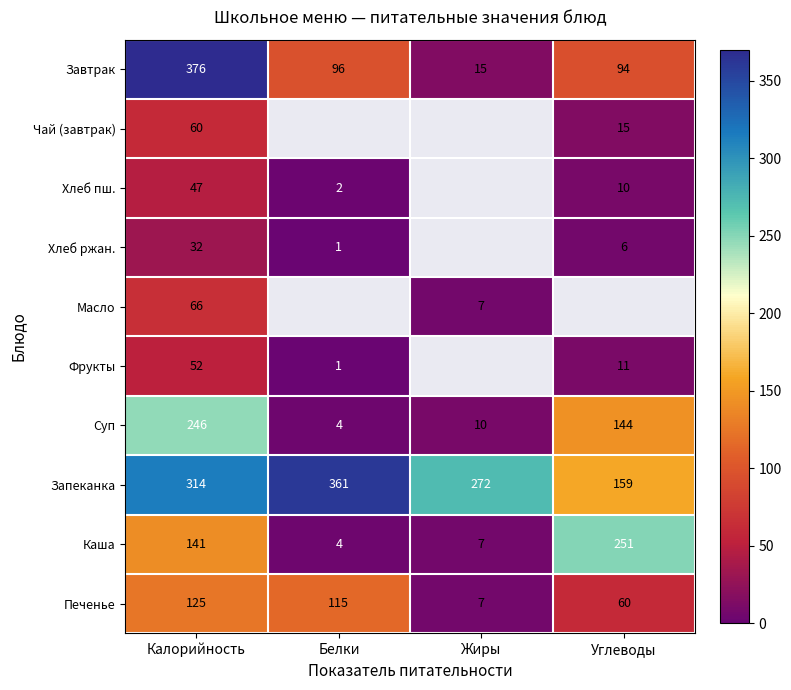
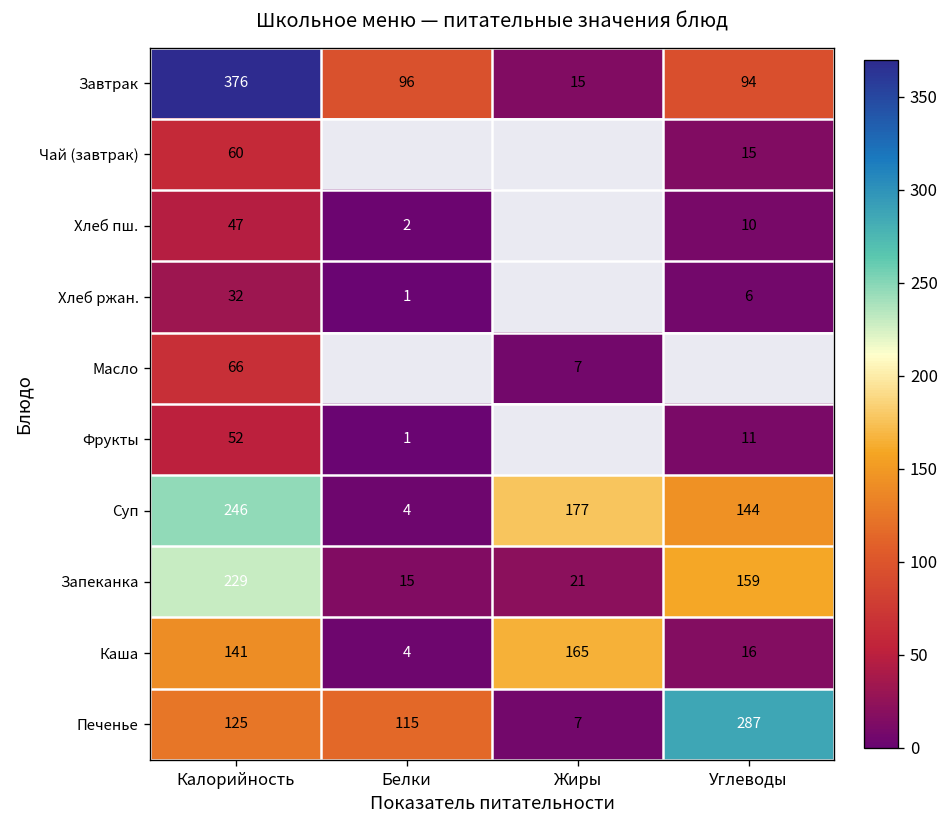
Суп, Жиры: 10 -> 177
Запеканка, Калорийность: 314 -> 229
Запеканка, Белки: 361 -> 15
Запеканка, Жиры: 272 -> 21
Каша, Жиры: 7 -> 165
Каша, Углеводы: 251 -> 16
Печенье, Углеводы: 60 -> 287
